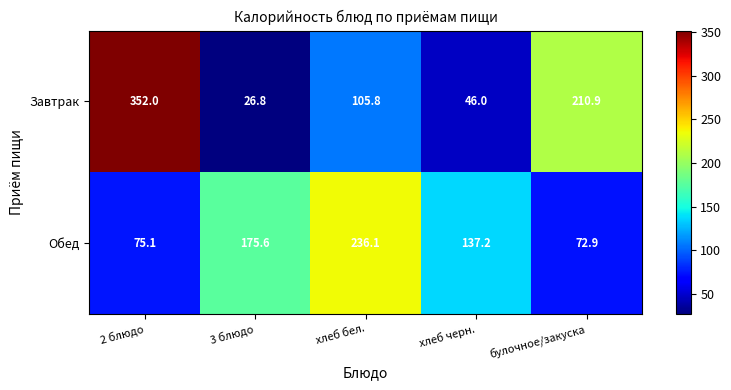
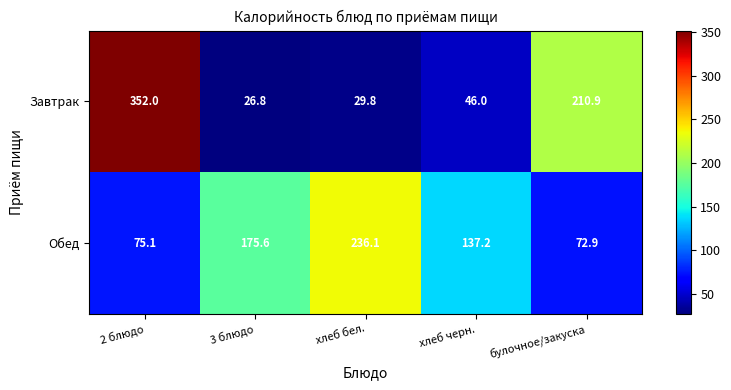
Завтрак, хлеб бел.: 105.8 -> 29.8
